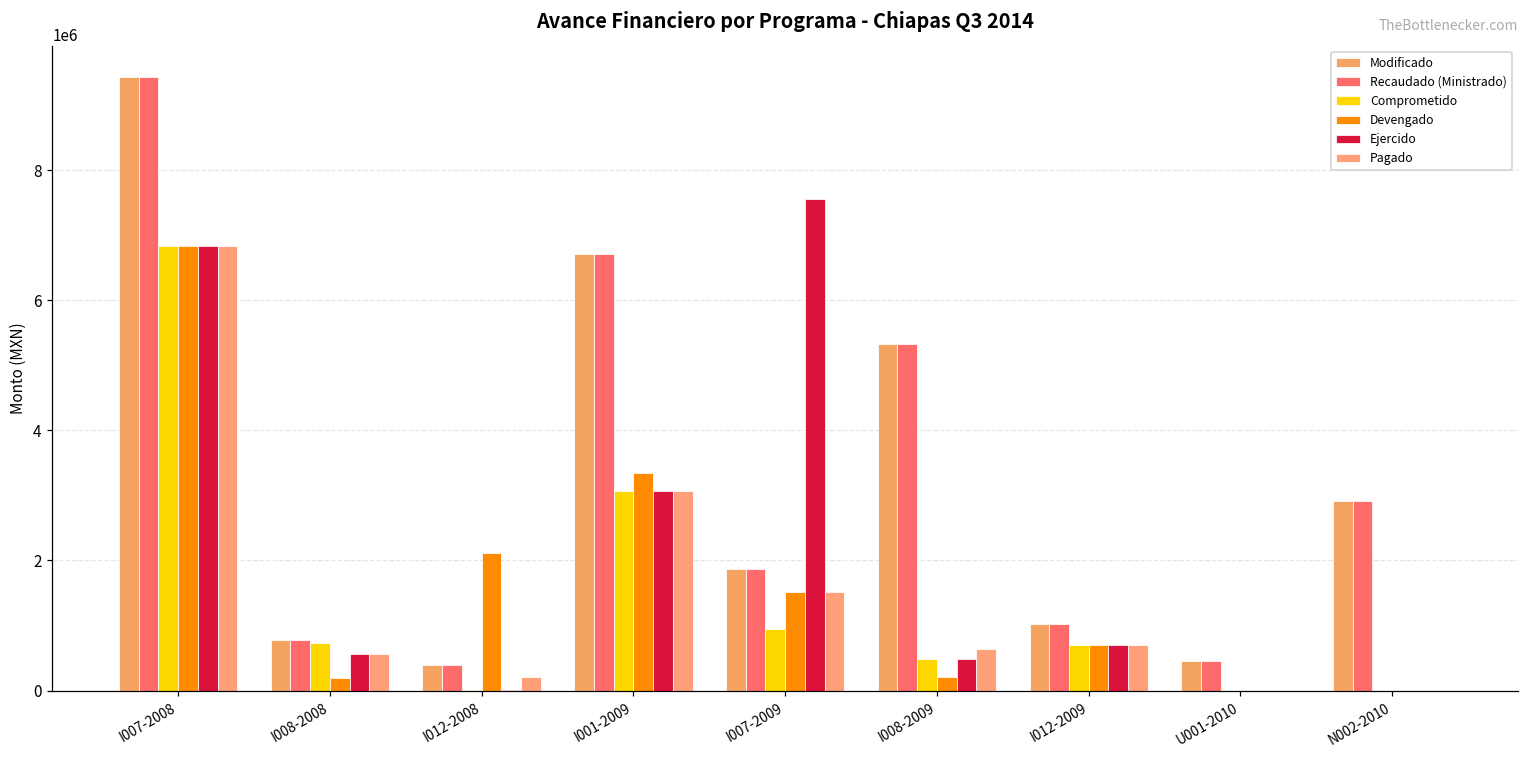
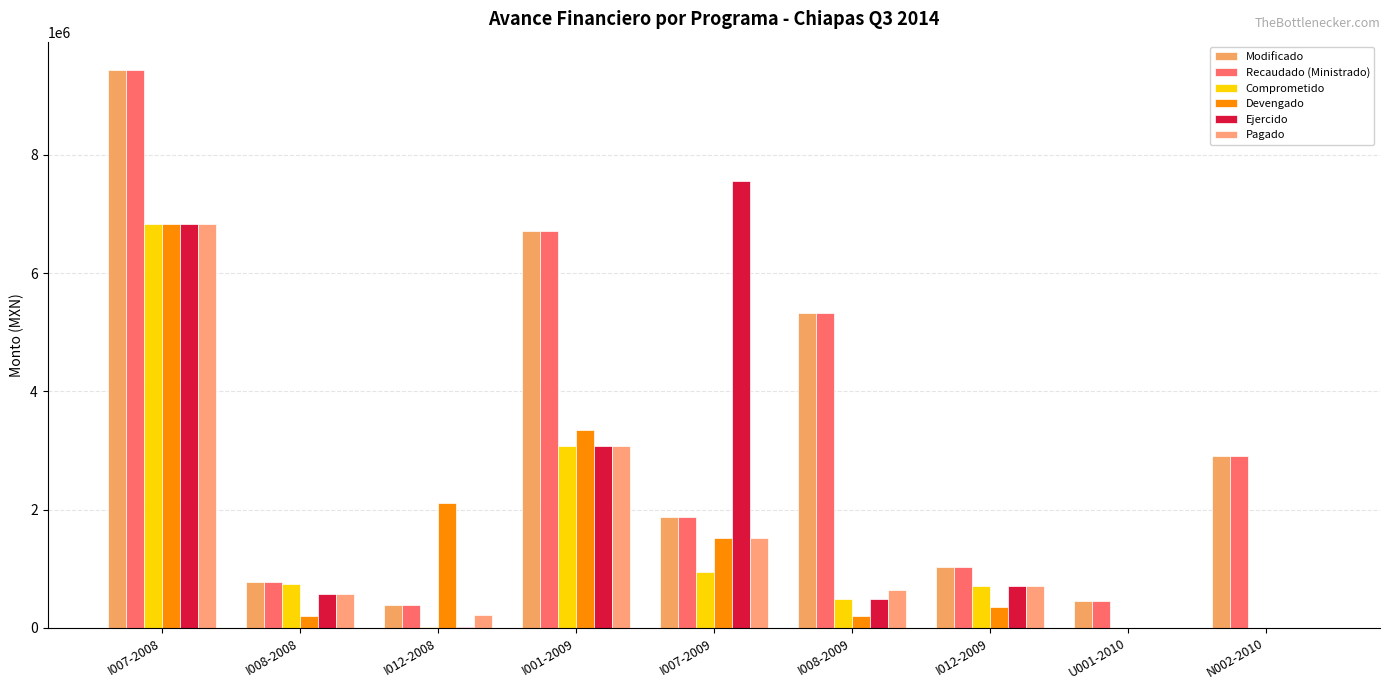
Devengado, I012-2009: 700000 -> 300000
